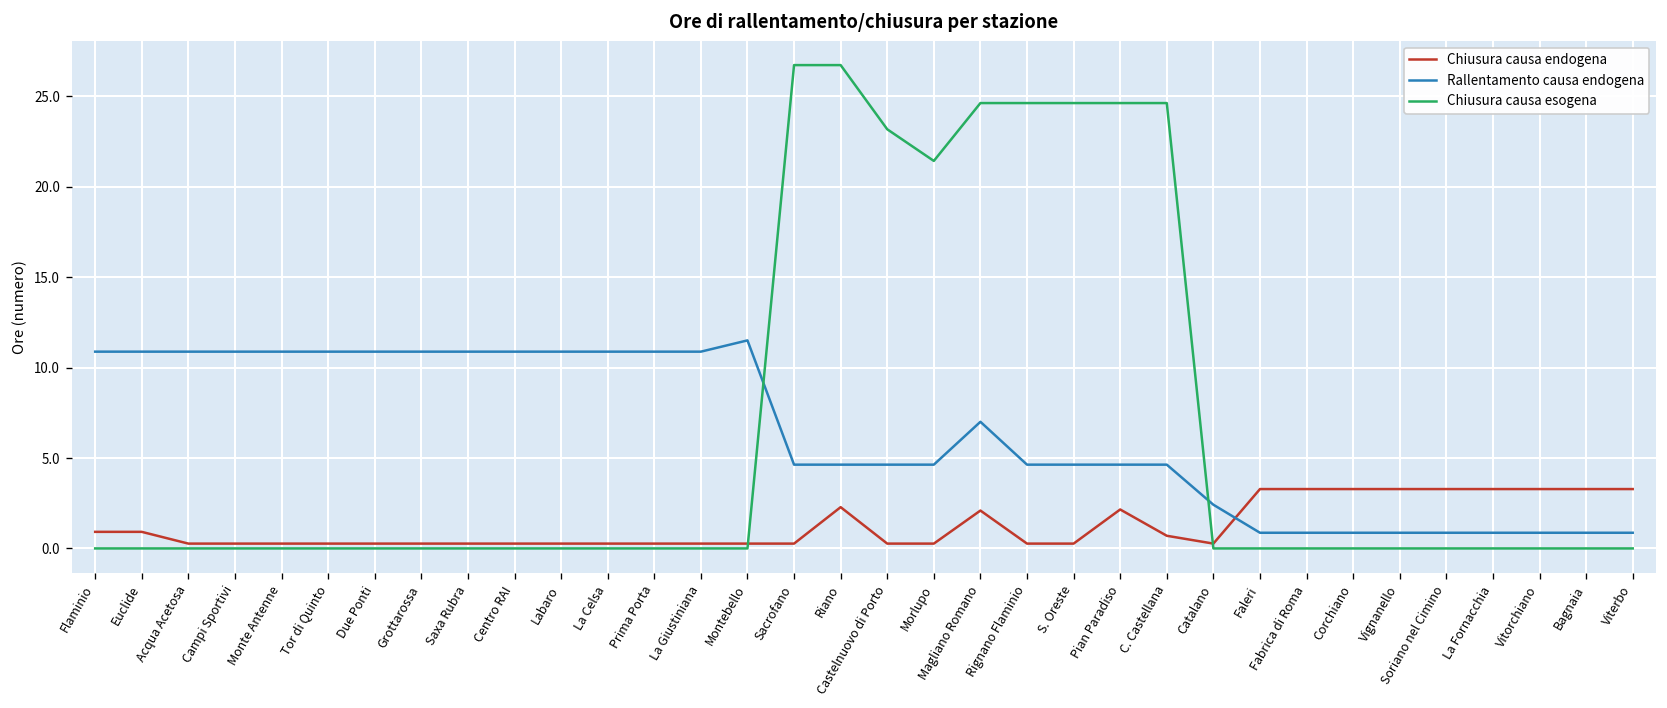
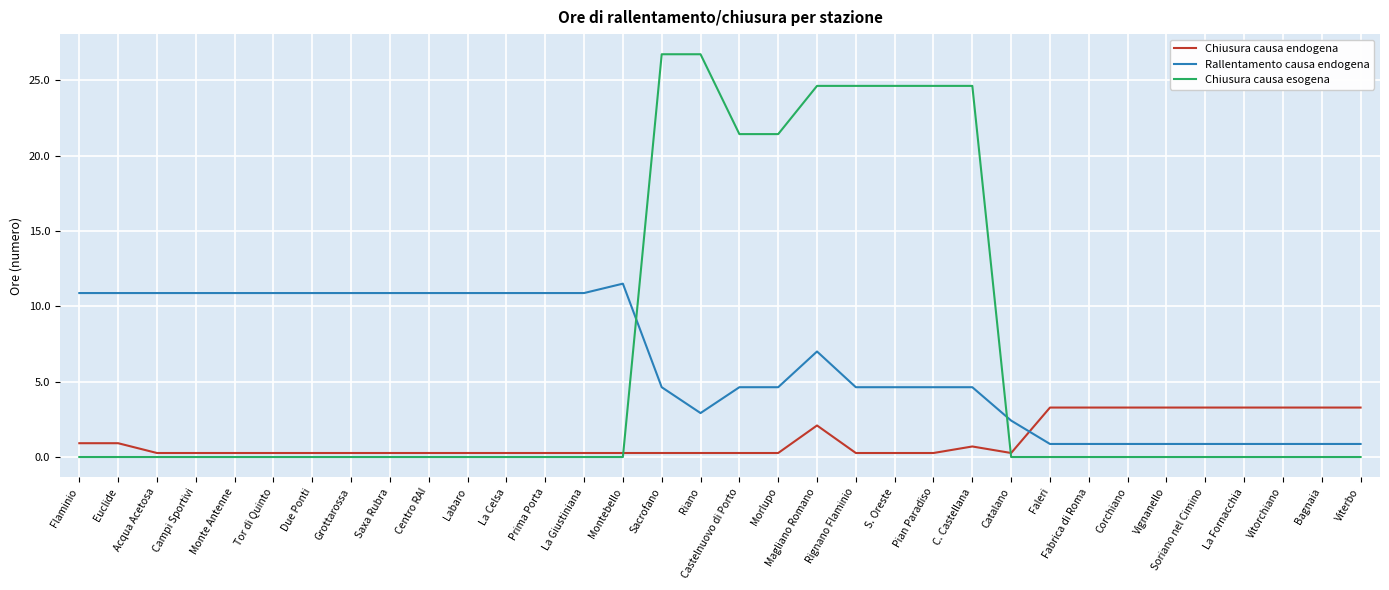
Chiusura causa endogena, Riano: 2.3 -> 0.3
Rallentamento causa endogena, Riano: 4.6 -> 2.9
Chiusura causa esogena, Castelnuovo di Porto: 23.2 -> 21.4
Chiusura causa endogena, Pian Paradiso: 2.2 -> 0.3
